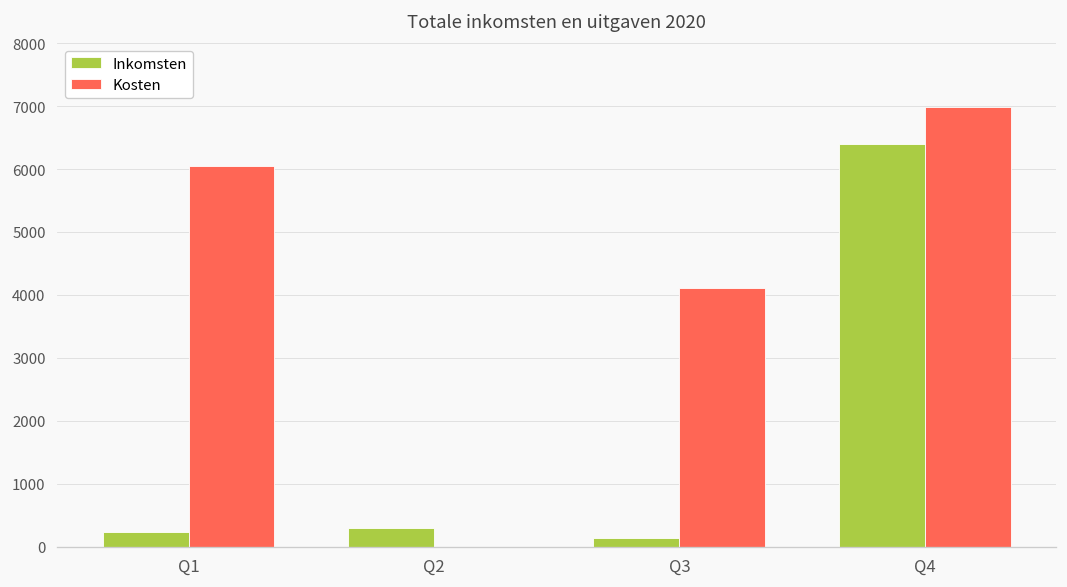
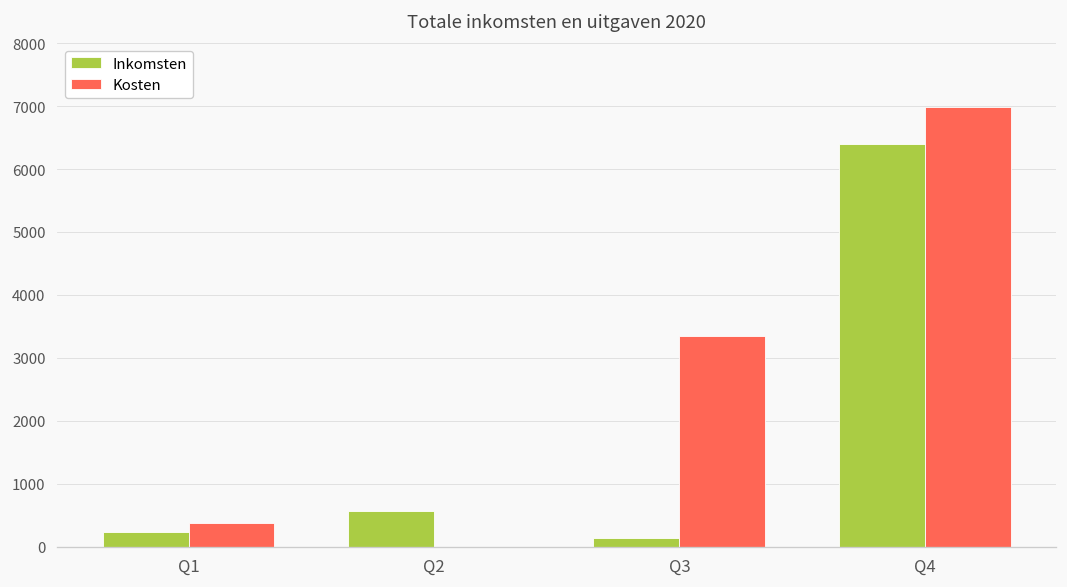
Kosten, Q1: 6000 -> 400
Inkomsten, Q2: 300 -> 600
Kosten, Q3: 4100 -> 3300
